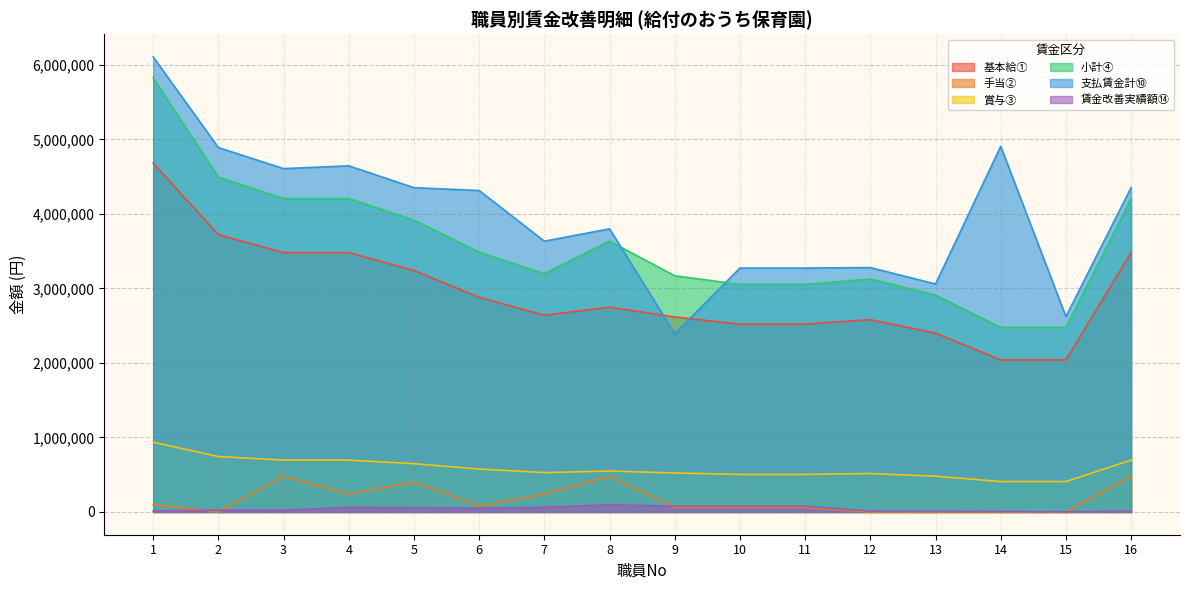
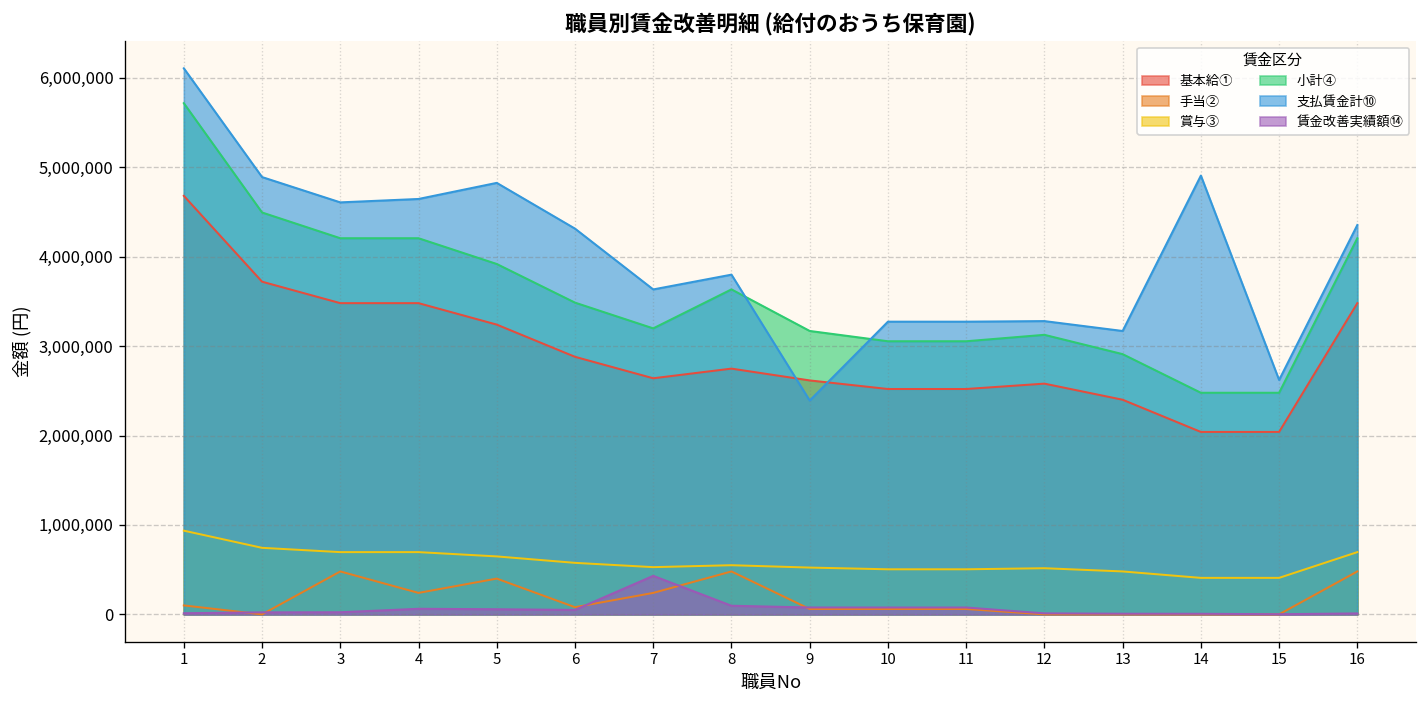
小計④, 1: 5,800,000 -> 5,700,000
支払賃金計⑩, 5: 4,400,000 -> 4,800,000
賃金改善実績額⑭, 7: 100,000 -> 400,000
支払賃金計⑩, 13: 3,100,000 -> 3,200,000
